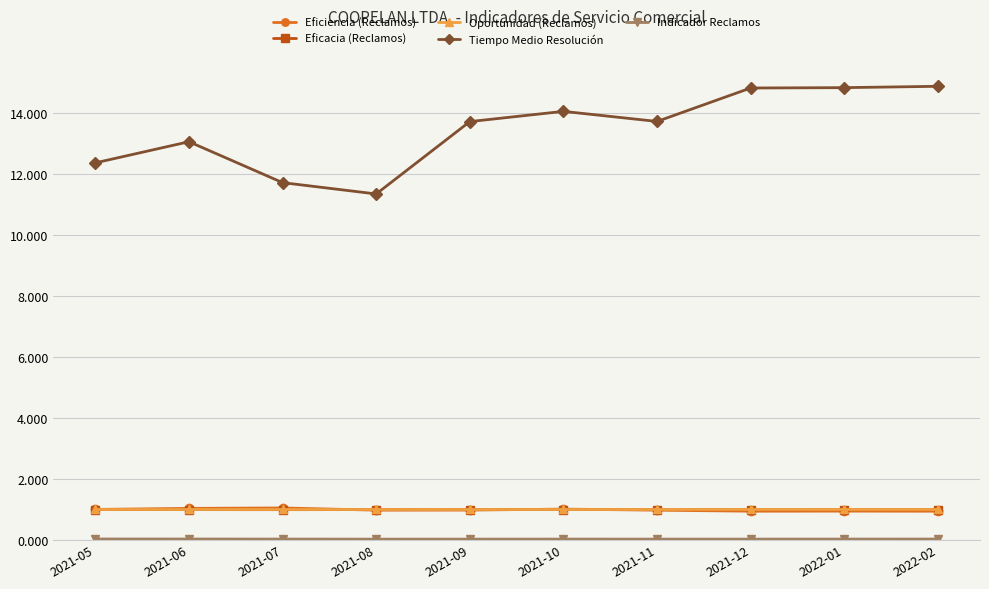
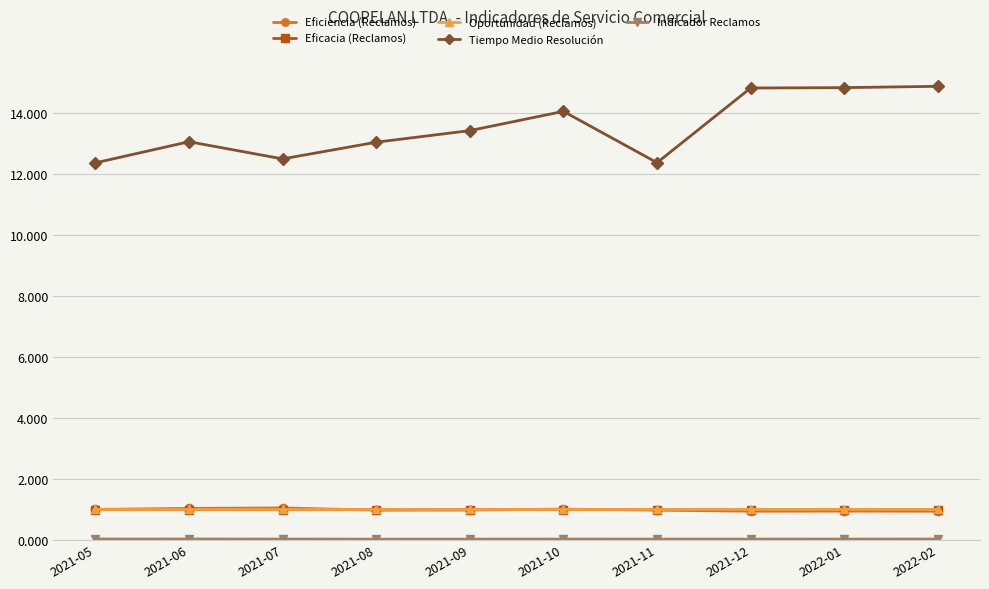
Tiempo Medio Resolución, 2021-07: 11.7 -> 12.5
Tiempo Medio Resolución, 2021-08: 11.3 -> 13.0
Tiempo Medio Resolución, 2021-09: 13.7 -> 13.4
Tiempo Medio Resolución, 2021-11: 13.7 -> 12.4
